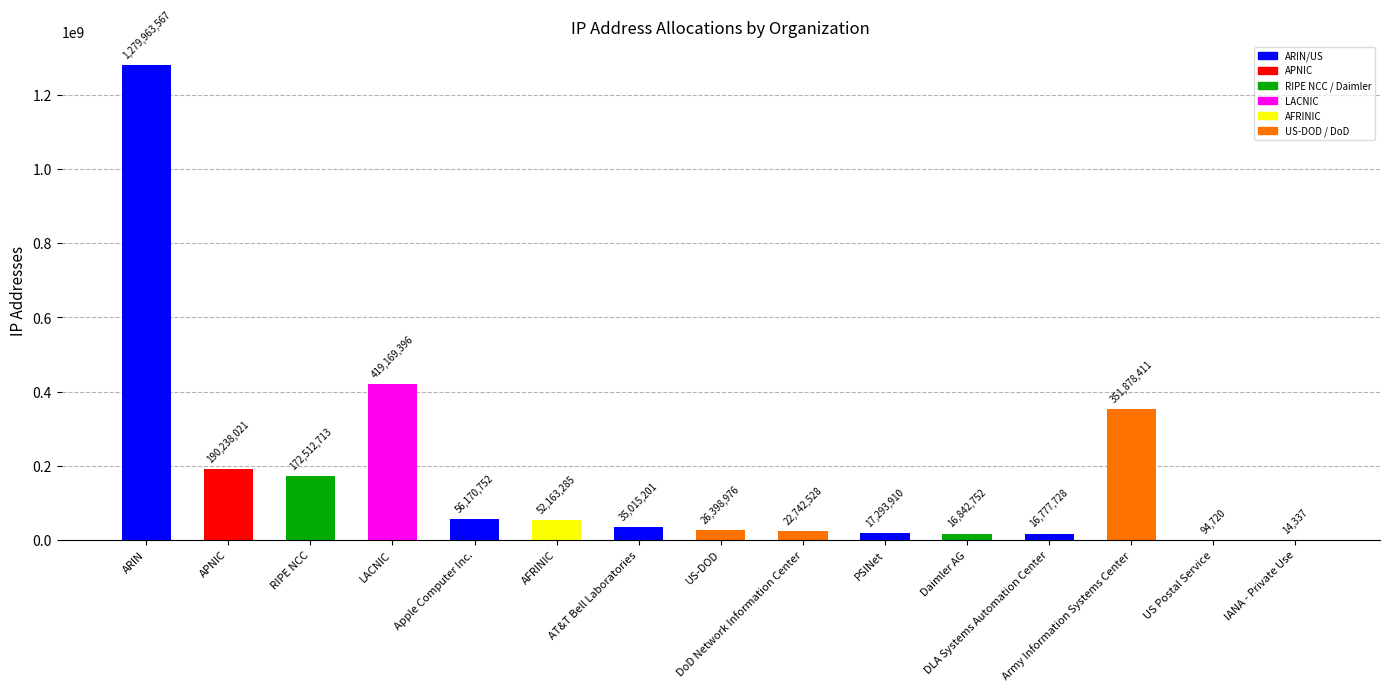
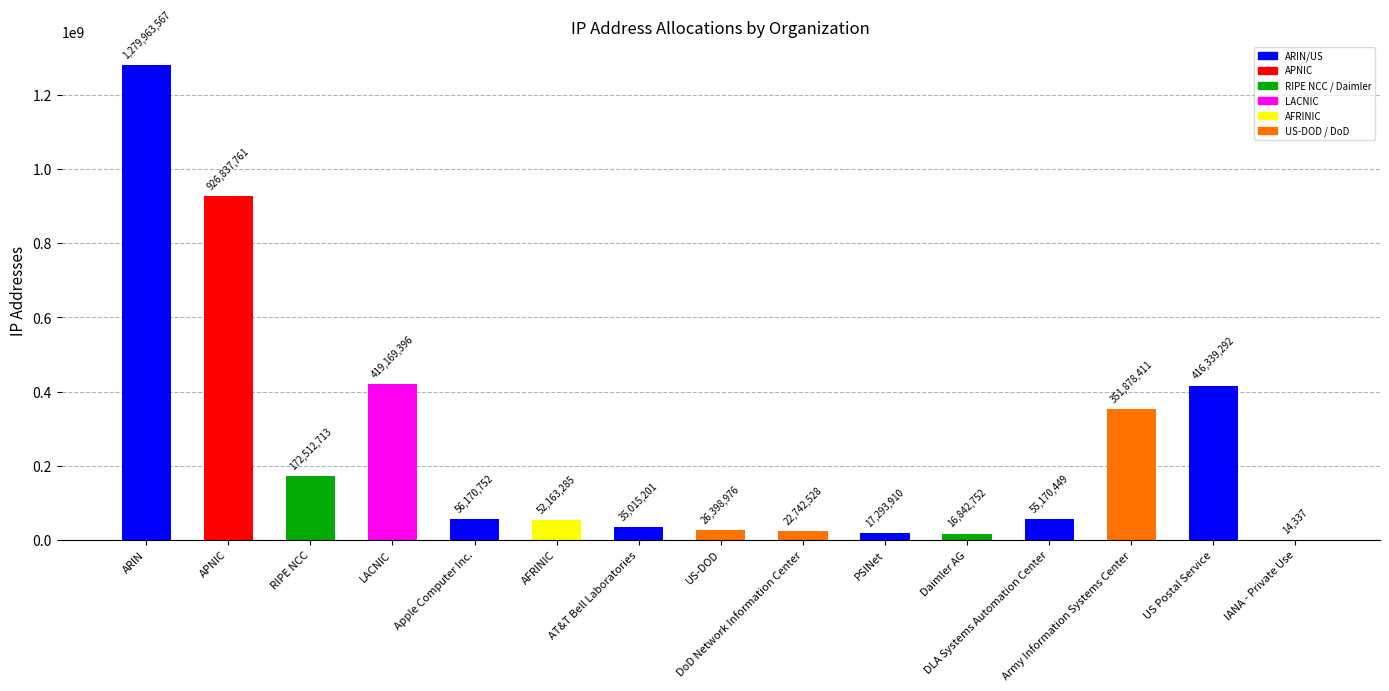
APNIC: 190,238,021 -> 926,837,761
DLA Systems Automation Center: 16,777,728 -> 55,170,449
US Postal Service: 94,720 -> 416,339,292
